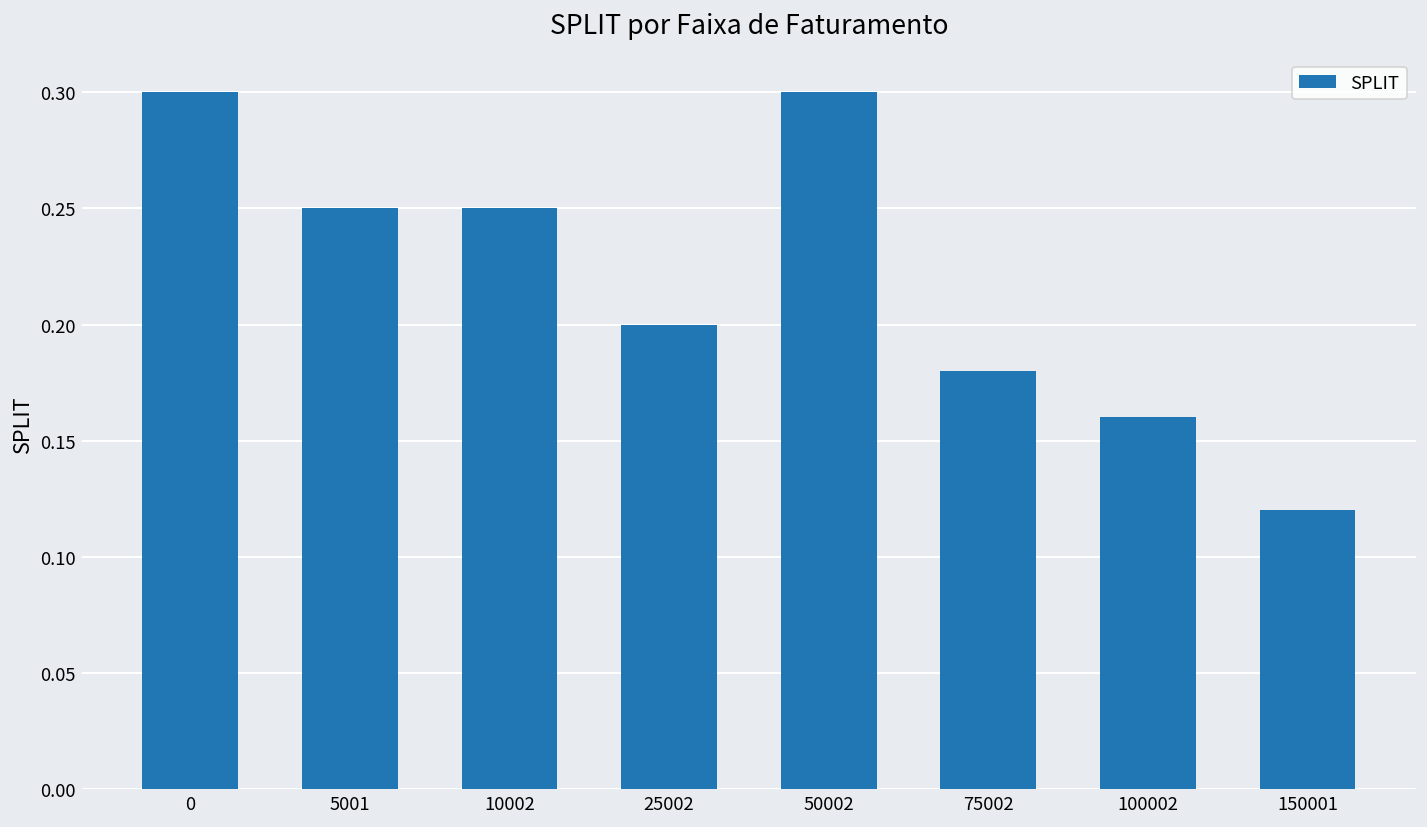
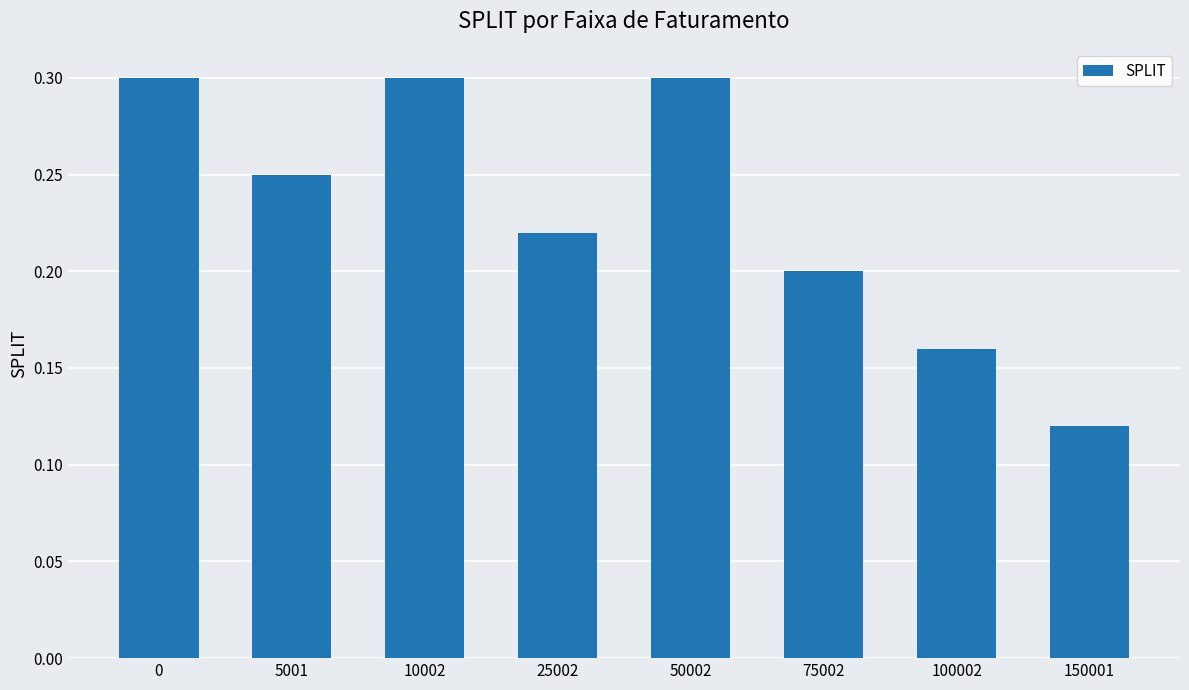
10002: 0.25 -> 0.30
25002: 0.20 -> 0.22
75002: 0.18 -> 0.20
